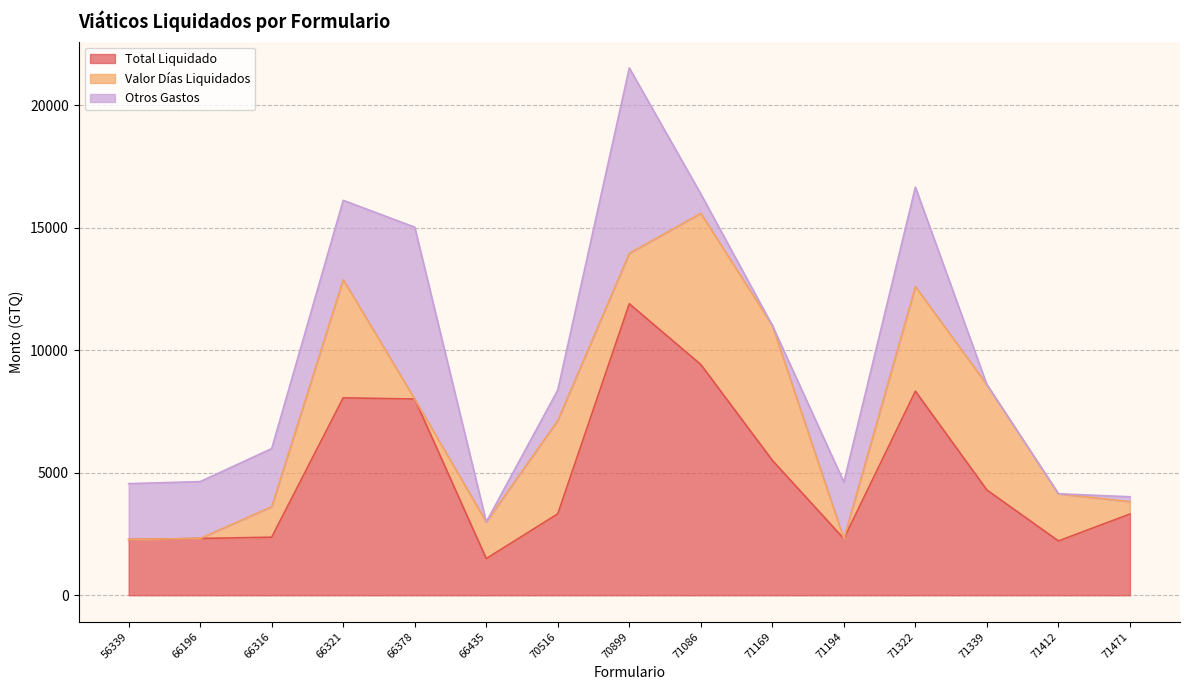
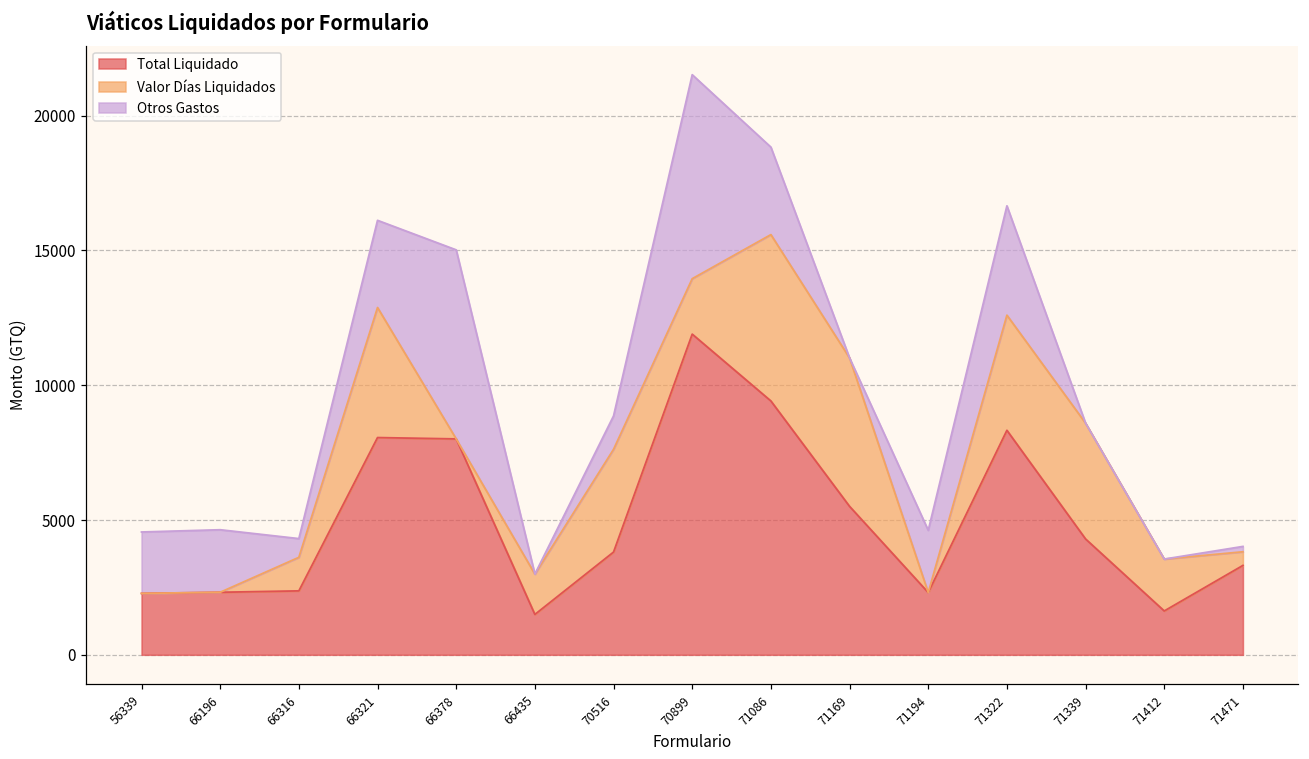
Otros Gastos, 66316: 2400 -> 700
Total Liquidado, 70516: 3300 -> 3800
Otros Gastos, 71086: 800 -> 3200
Total Liquidado, 71412: 2200 -> 1600
